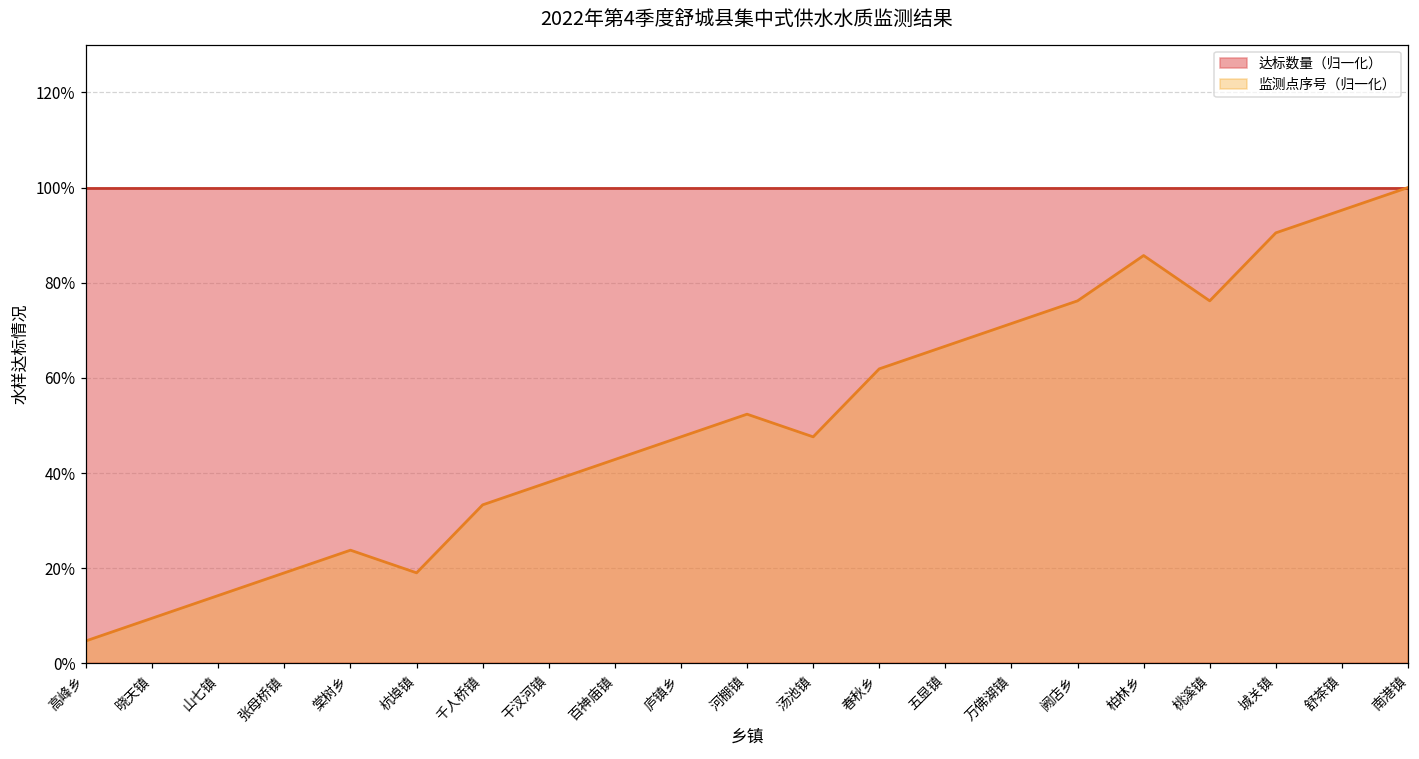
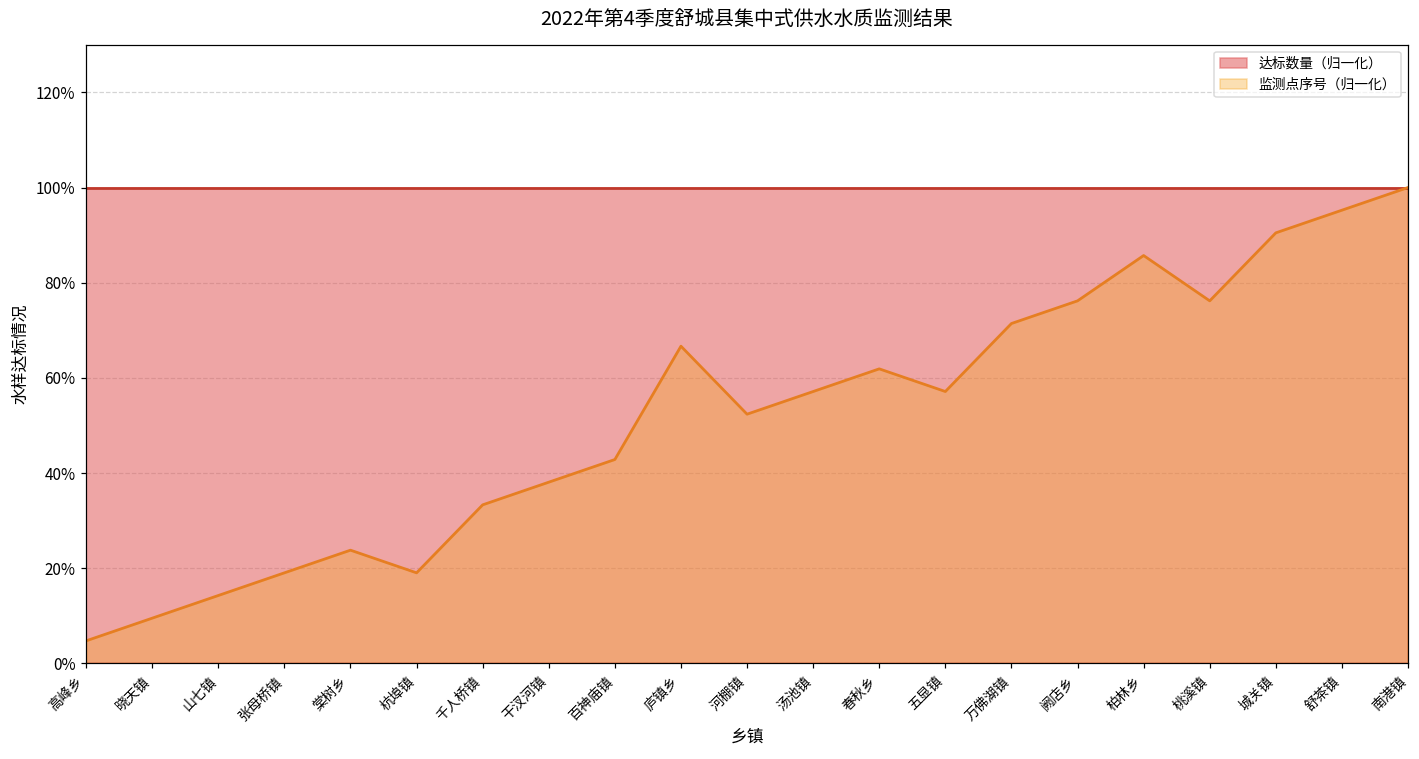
监测点序号（归一化）, 庐镇乡: 48% -> 67%
监测点序号（归一化）, 汤池镇: 48% -> 57%
监测点序号（归一化）, 五显镇: 67% -> 57%
